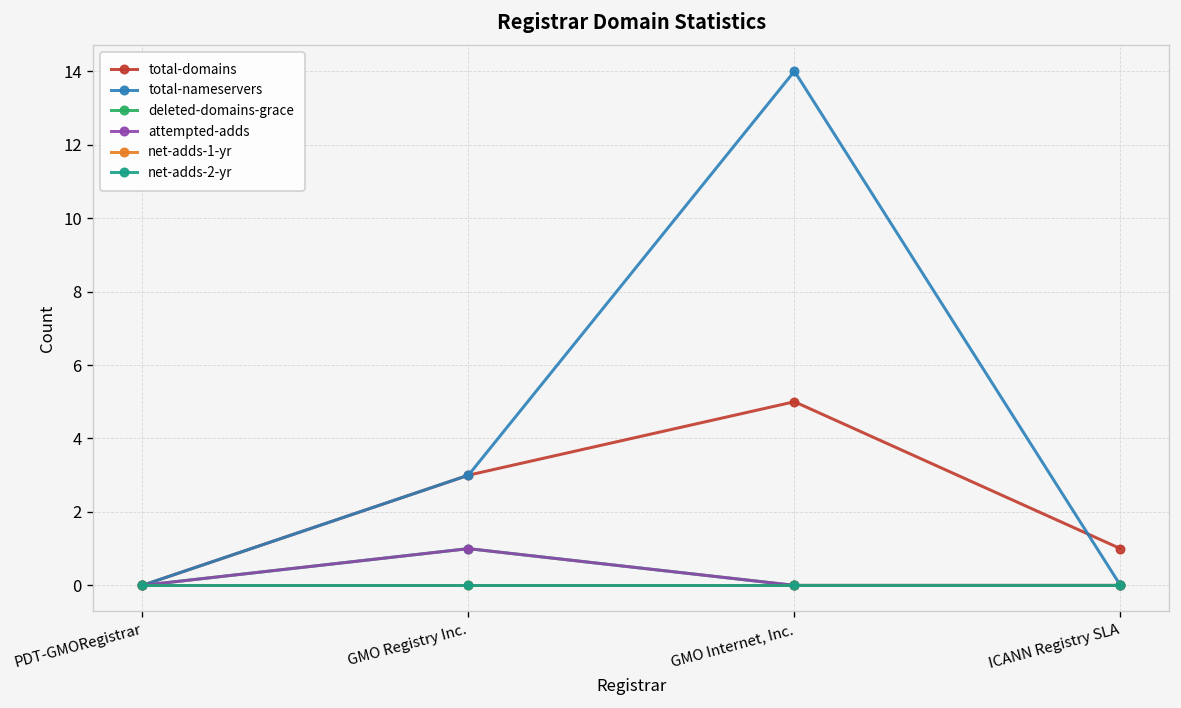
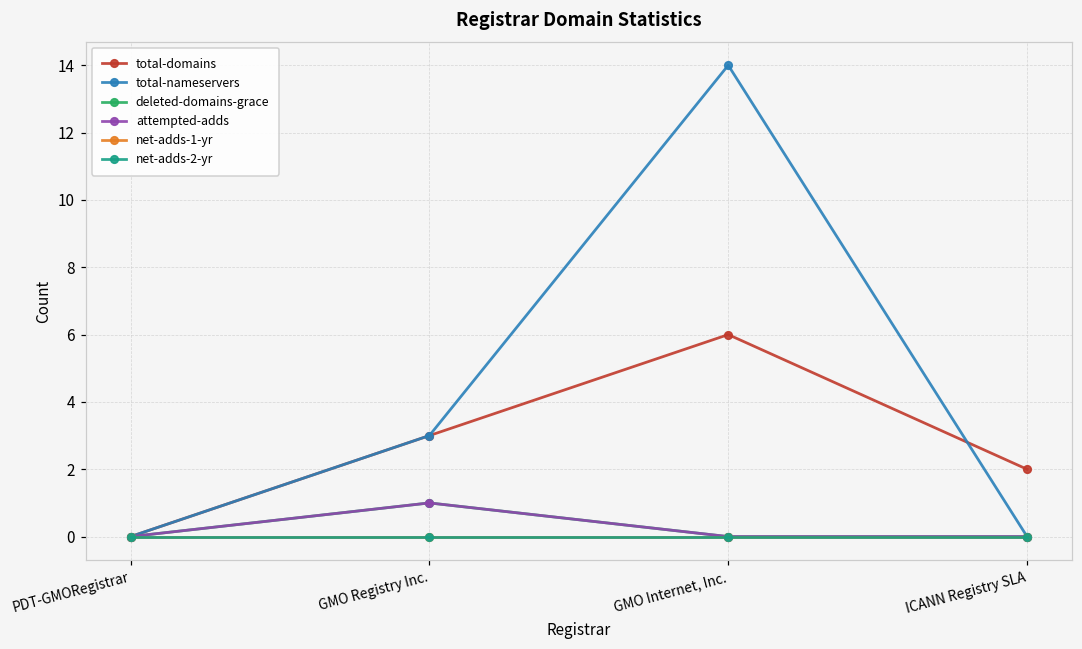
total-domains, GMO Internet, Inc.: 5 -> 6
total-domains, ICANN Registry SLA: 1 -> 2
